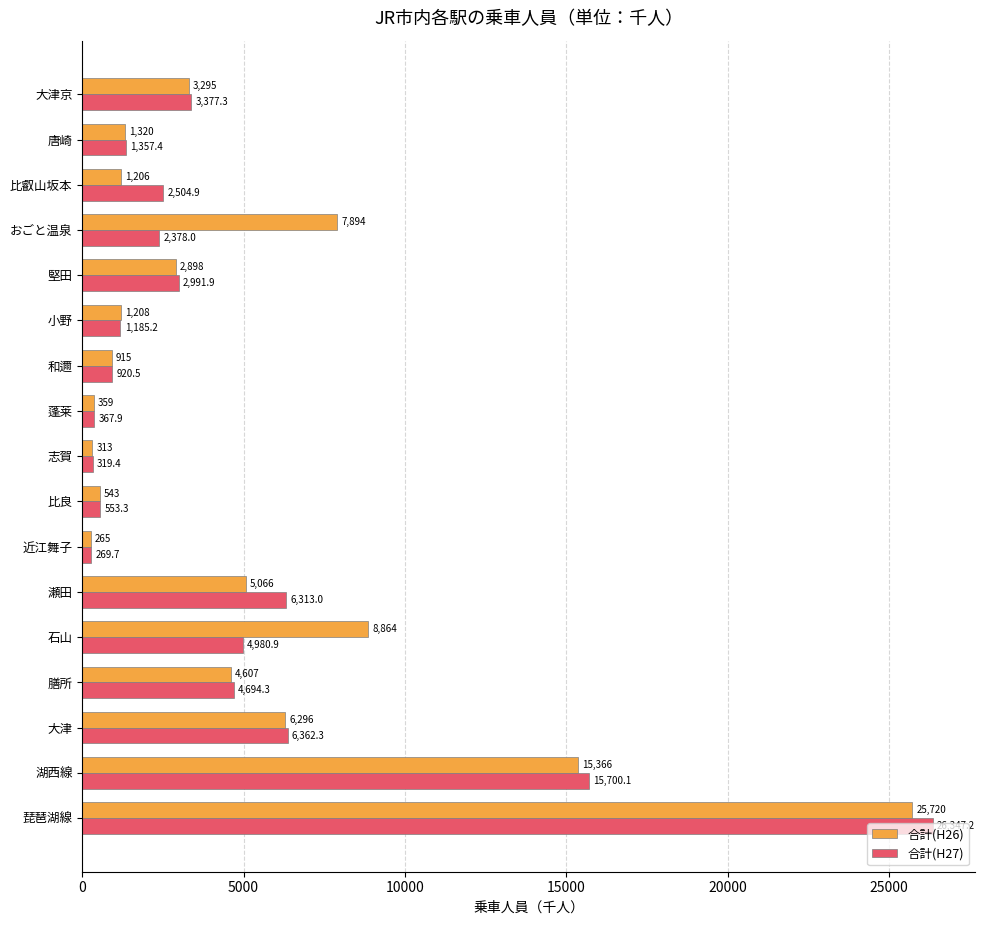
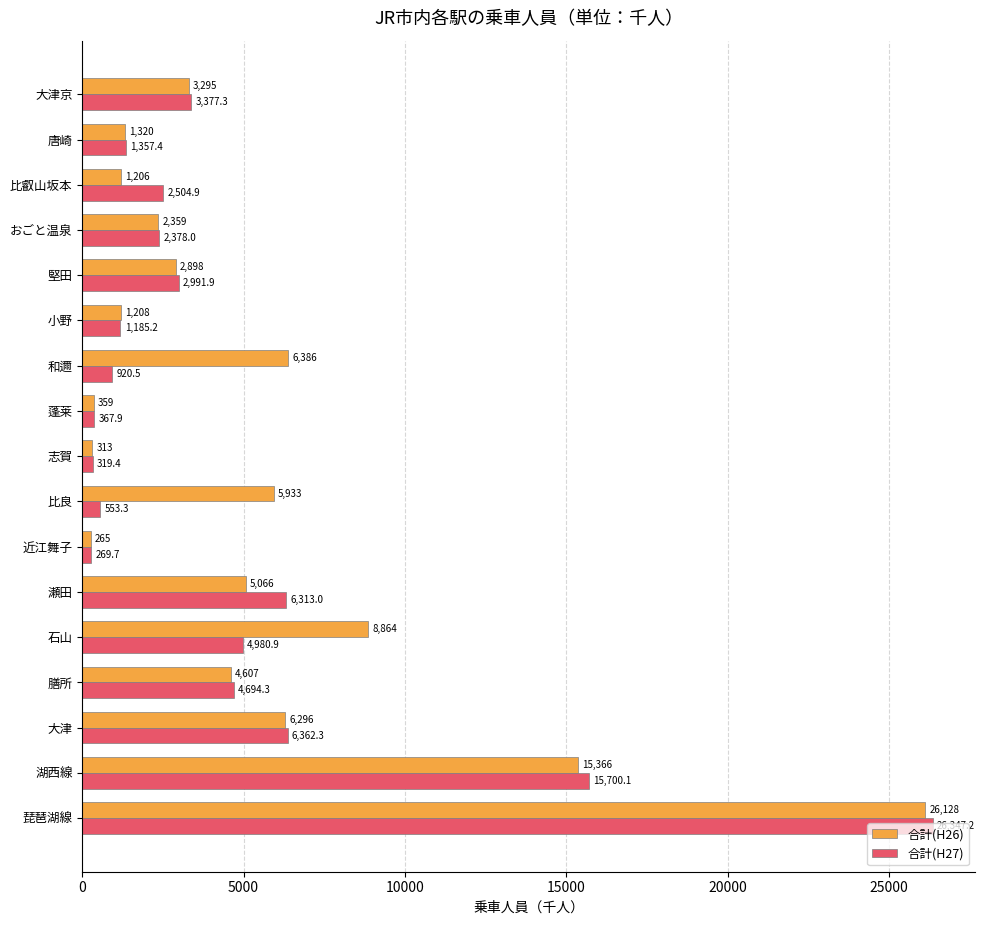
合計(H26), おごと温泉: 7,894 -> 2,359
合計(H26), 和邇: 915 -> 6,386
合計(H26), 比良: 543 -> 5,933
合計(H26), 琵琶湖線: 25,720 -> 26,128
